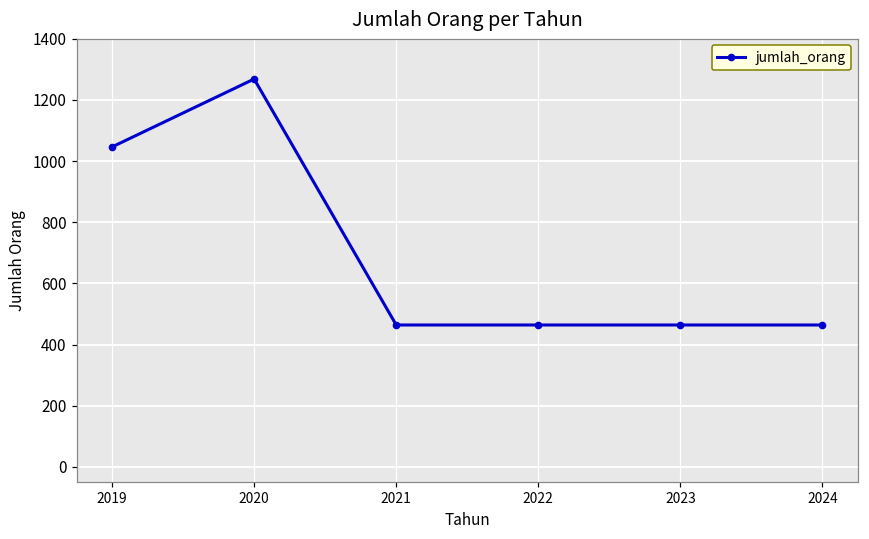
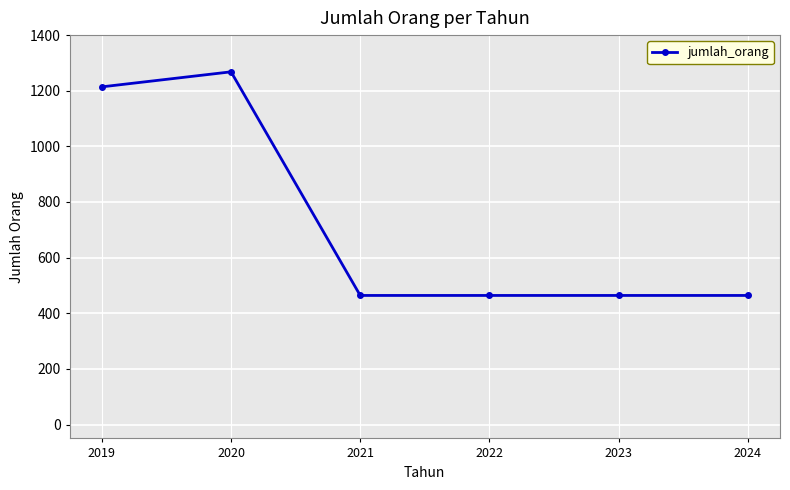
2019: 1050 -> 1210
